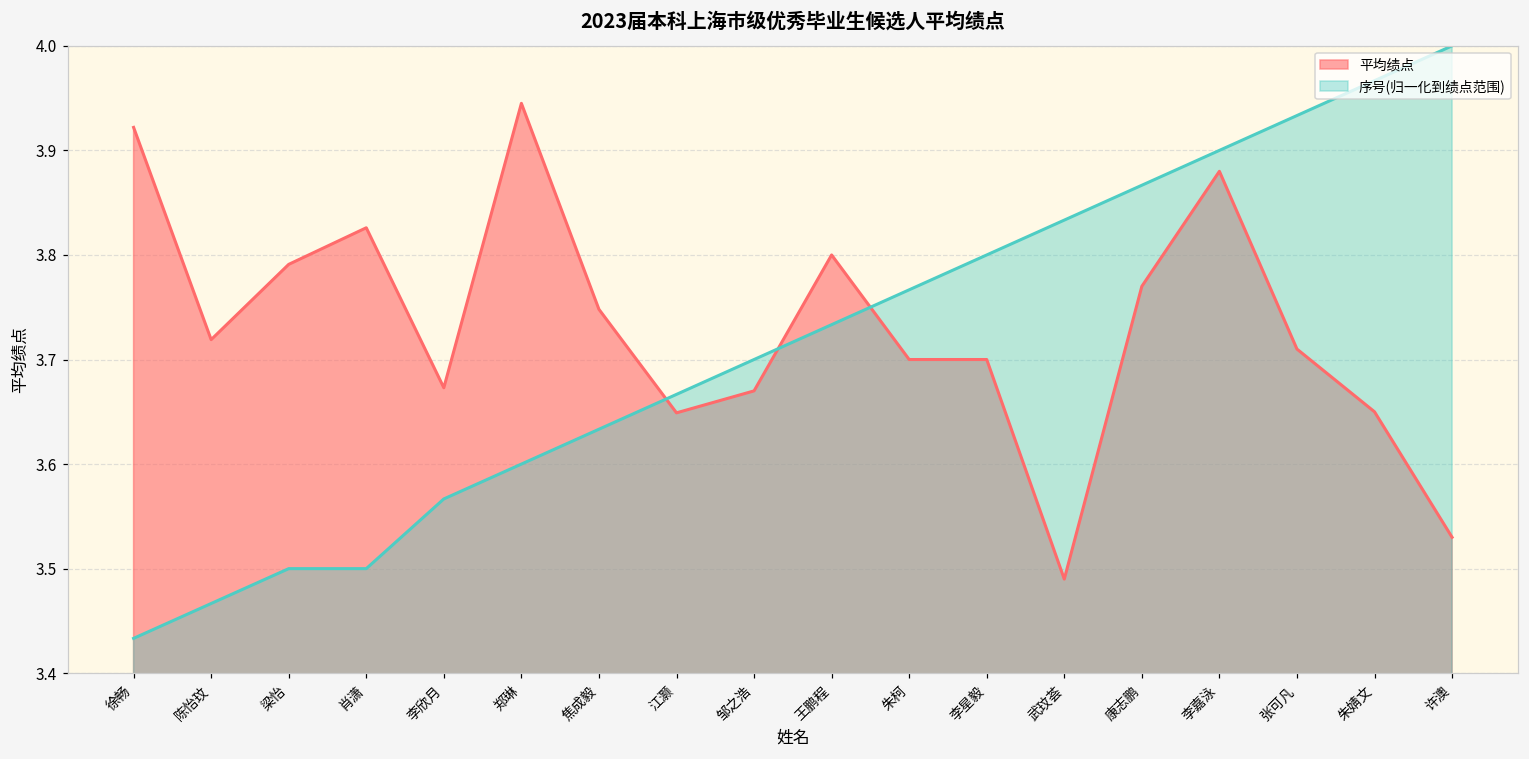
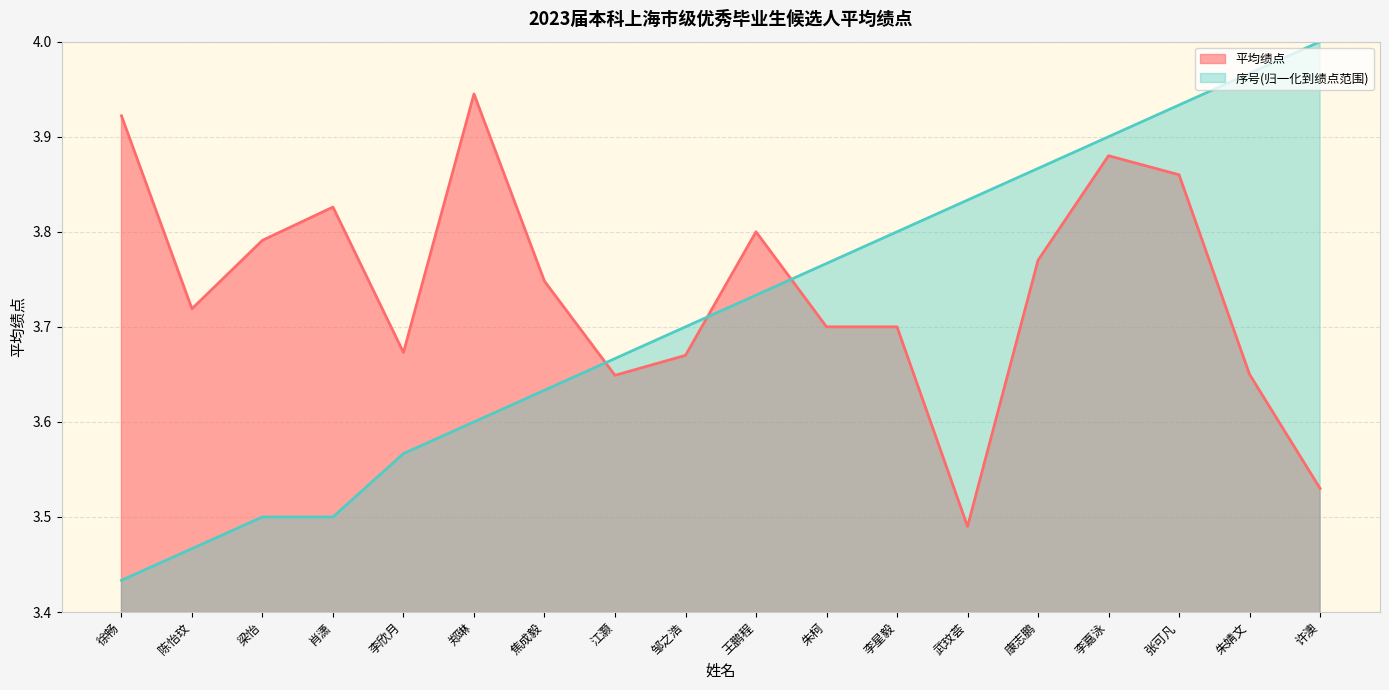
平均绩点, 张可凡: 3.71 -> 3.86
